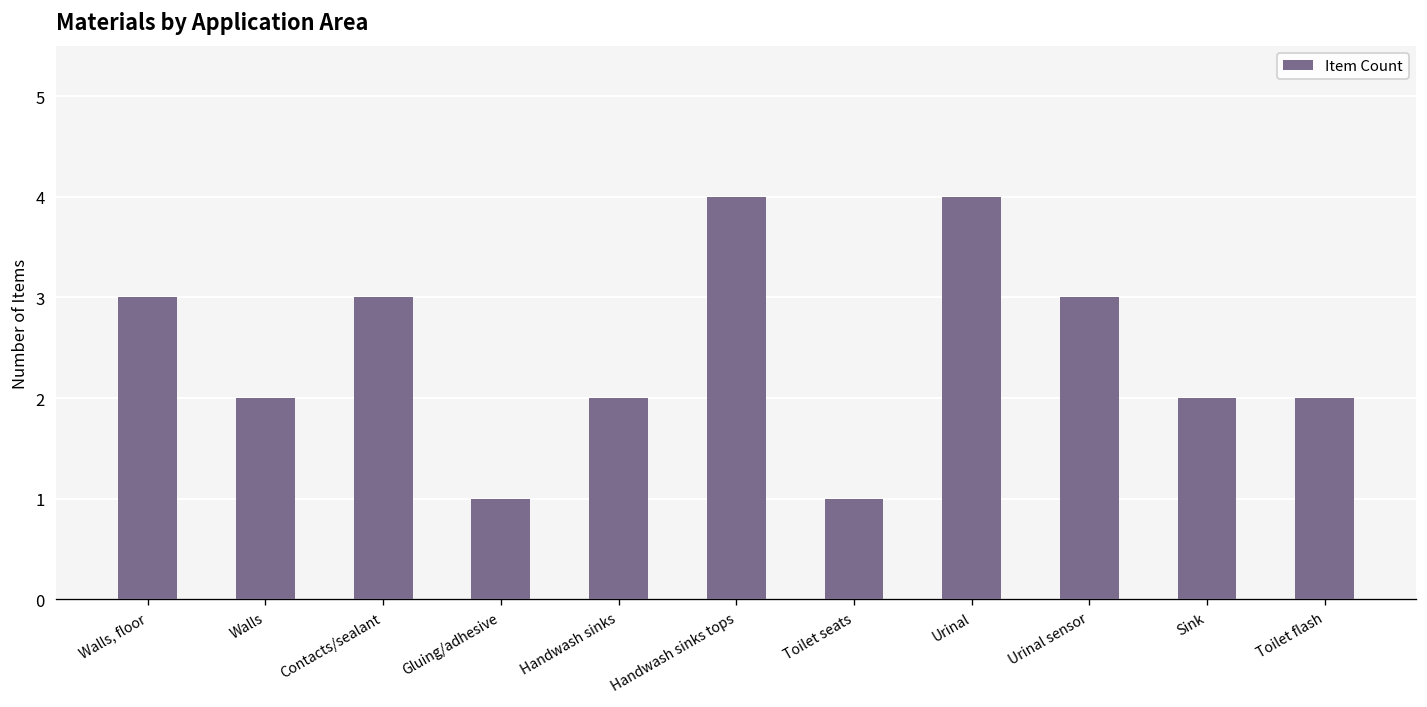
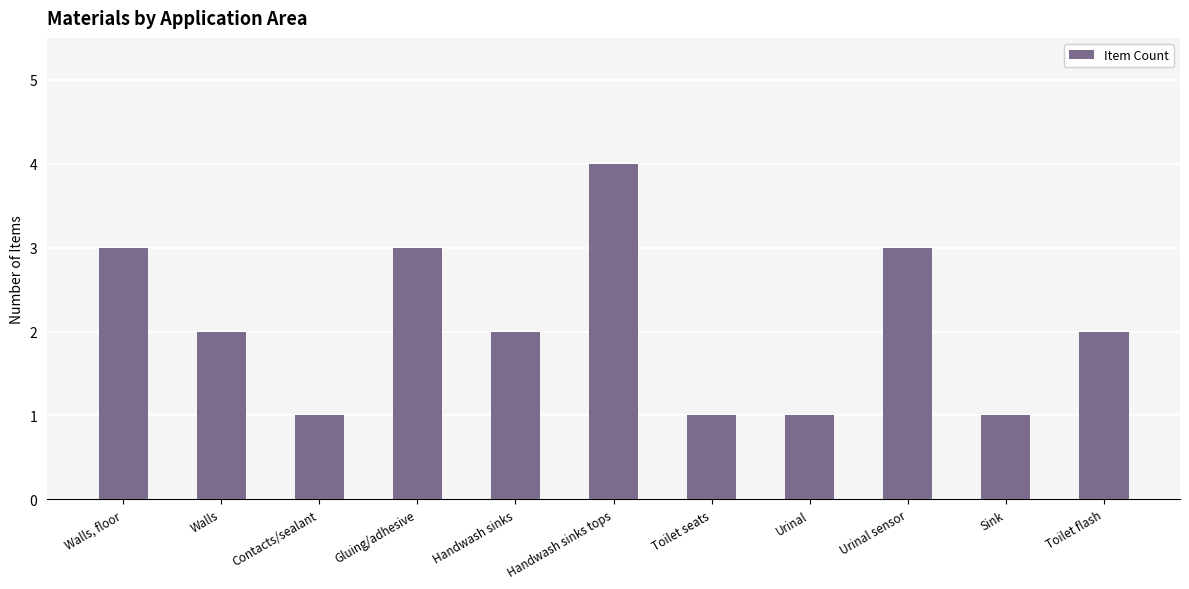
Contacts/sealant: 3 -> 1
Gluing/adhesive: 1 -> 3
Urinal: 4 -> 1
Sink: 2 -> 1
